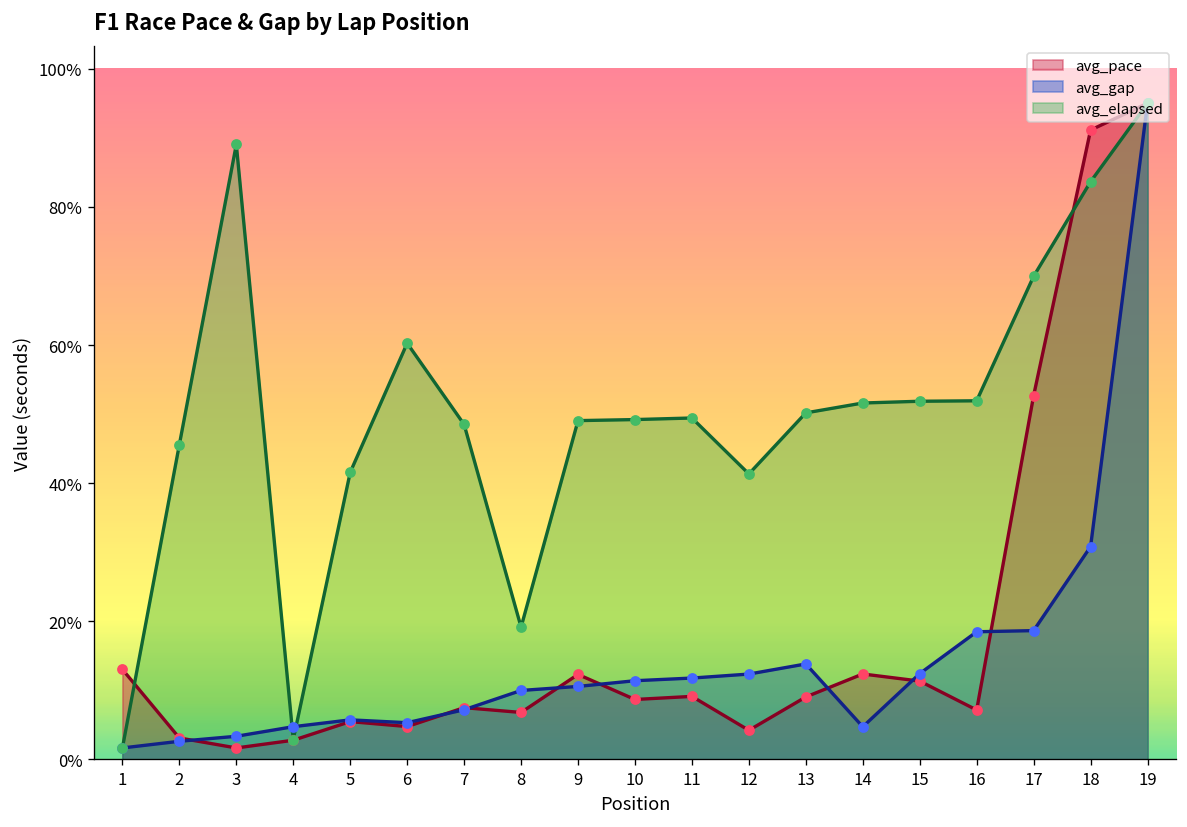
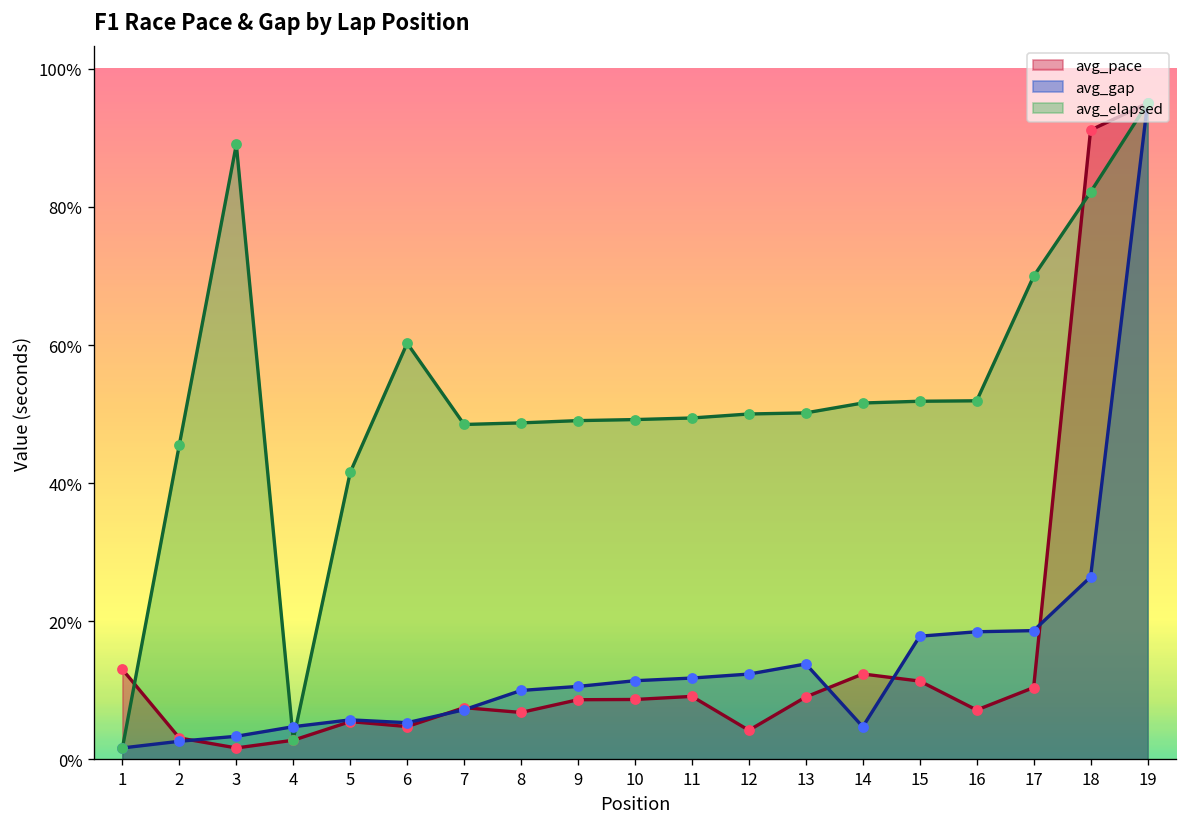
avg_elapsed, 8: 19% -> 49%
avg_pace, 9: 12% -> 9%
avg_elapsed, 12: 41% -> 50%
avg_gap, 15: 12% -> 18%
avg_pace, 17: 53% -> 10%
avg_gap, 18: 31% -> 26%
avg_elapsed, 18: 84% -> 82%
